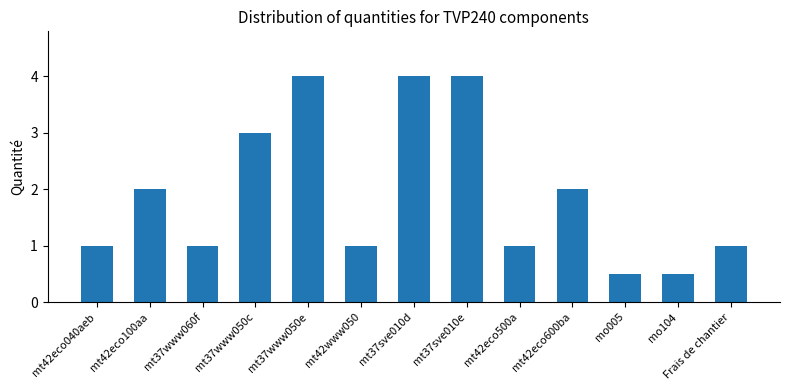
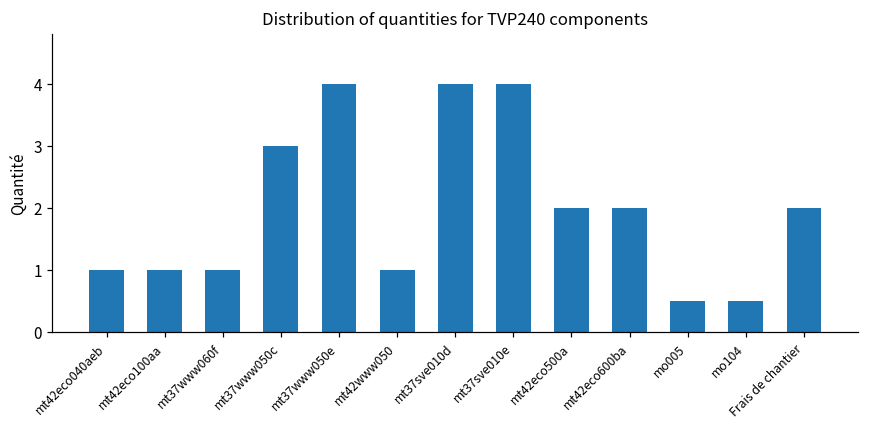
mt42eco100aa: 2 -> 1
mt42eco500a: 1 -> 2
Frais de chantier: 1 -> 2
